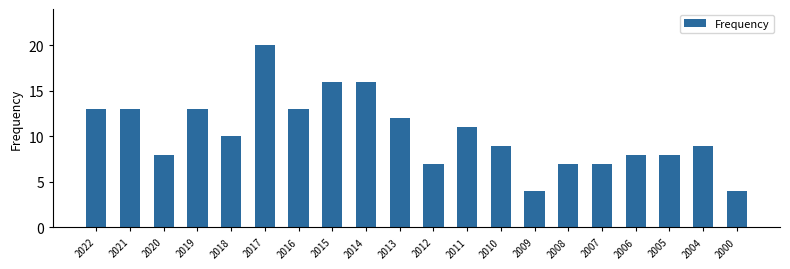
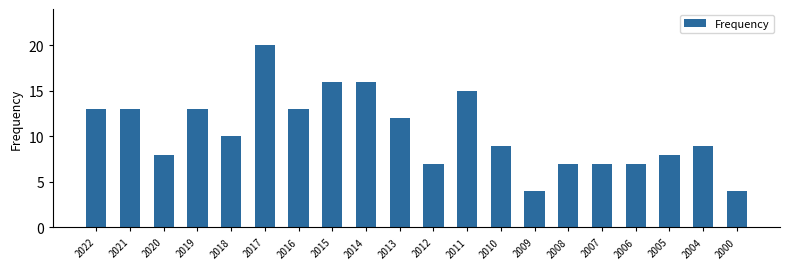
2011: 11 -> 15
2006: 8 -> 7
